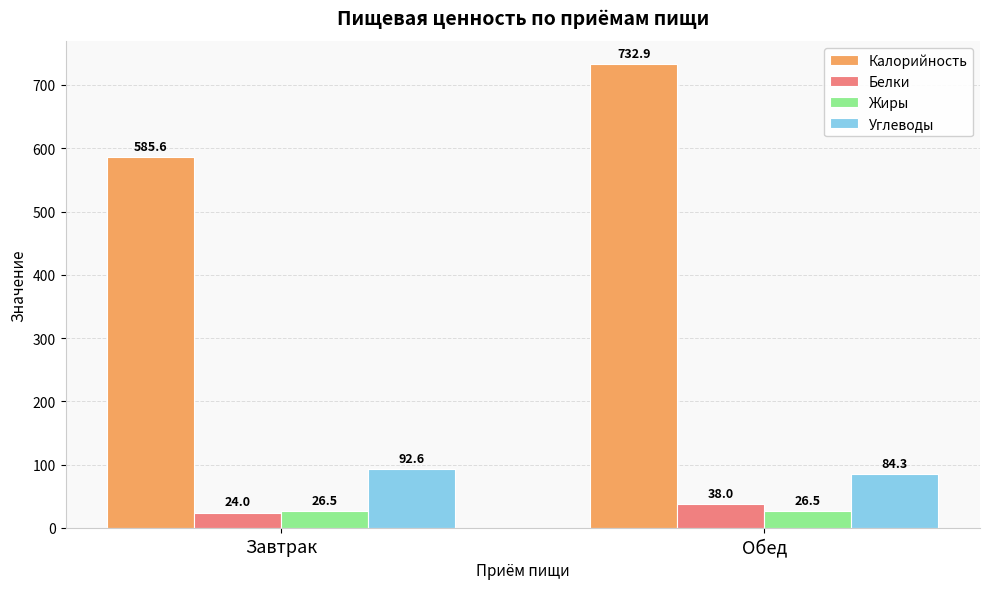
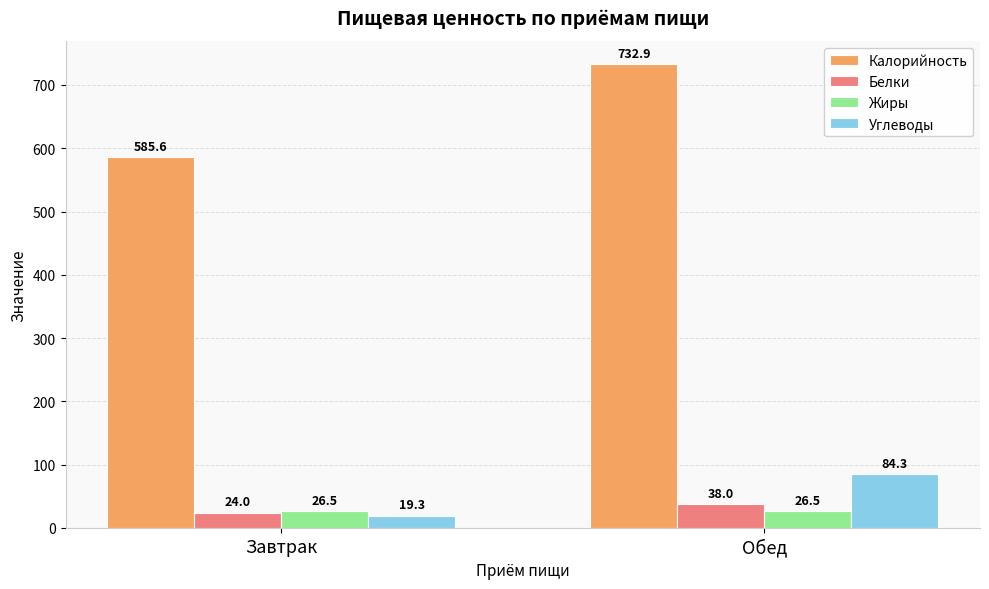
Углеводы, Завтрак: 92.6 -> 19.3
